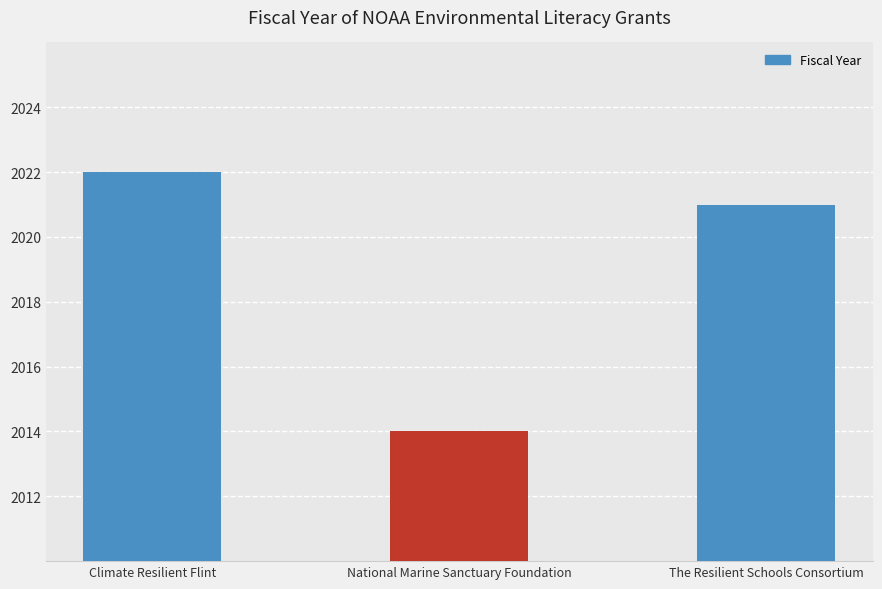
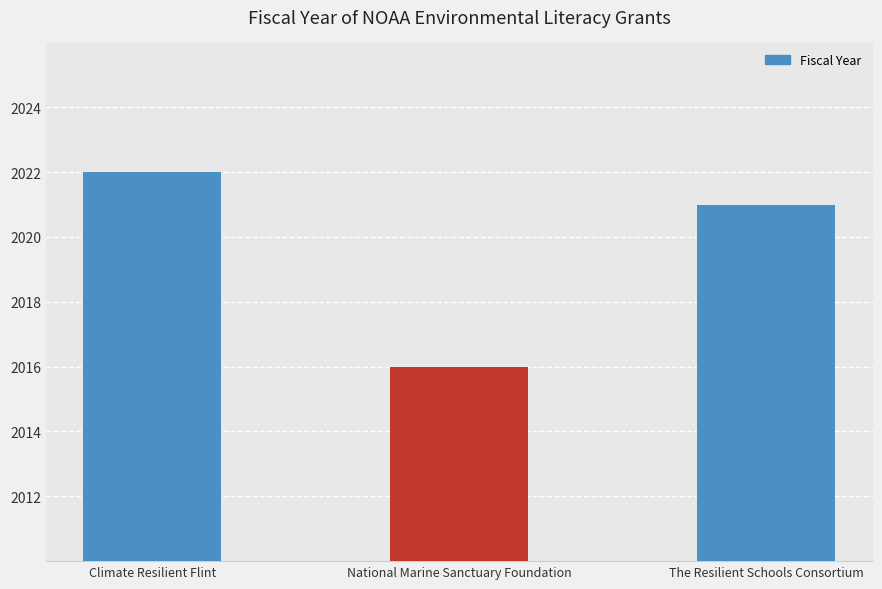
National Marine Sanctuary Foundation: 2014 -> 2016
